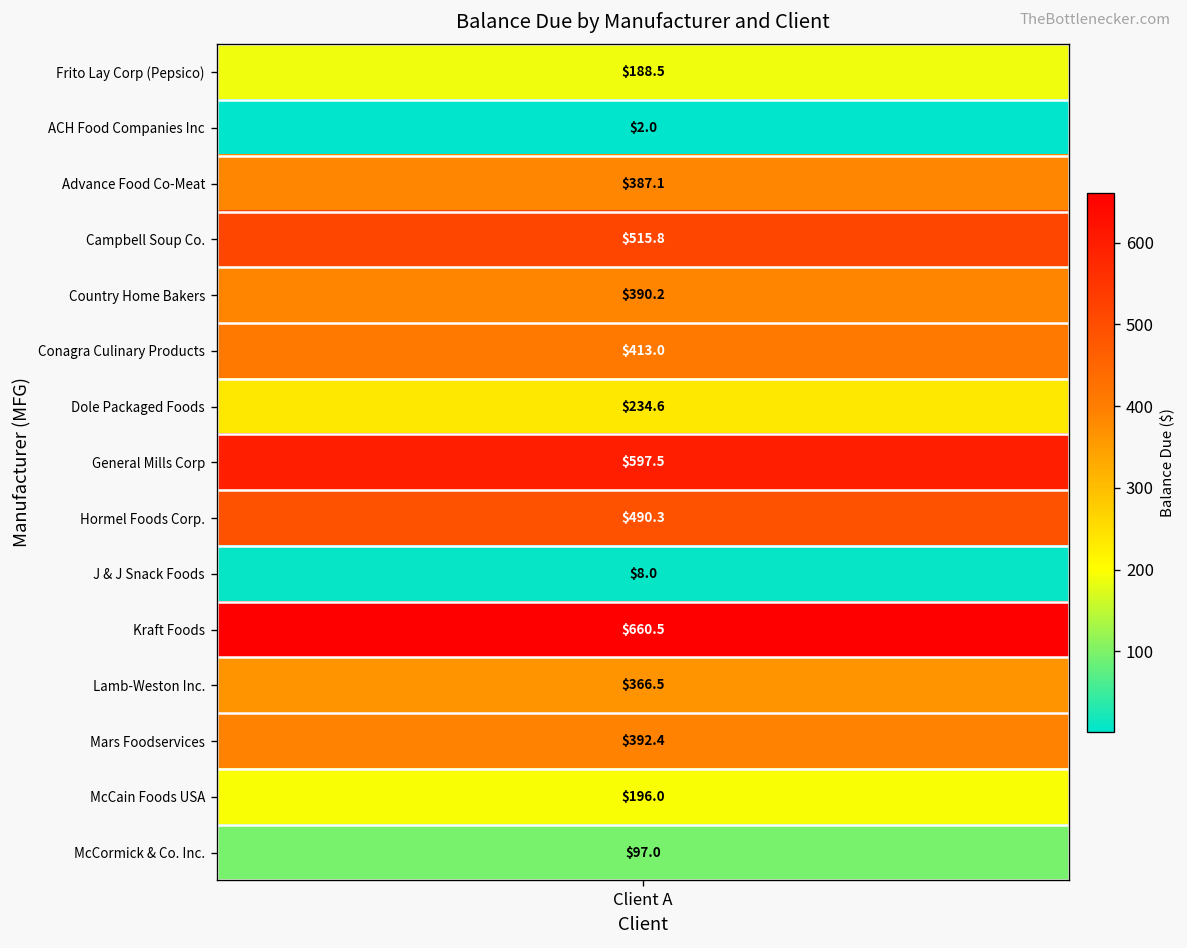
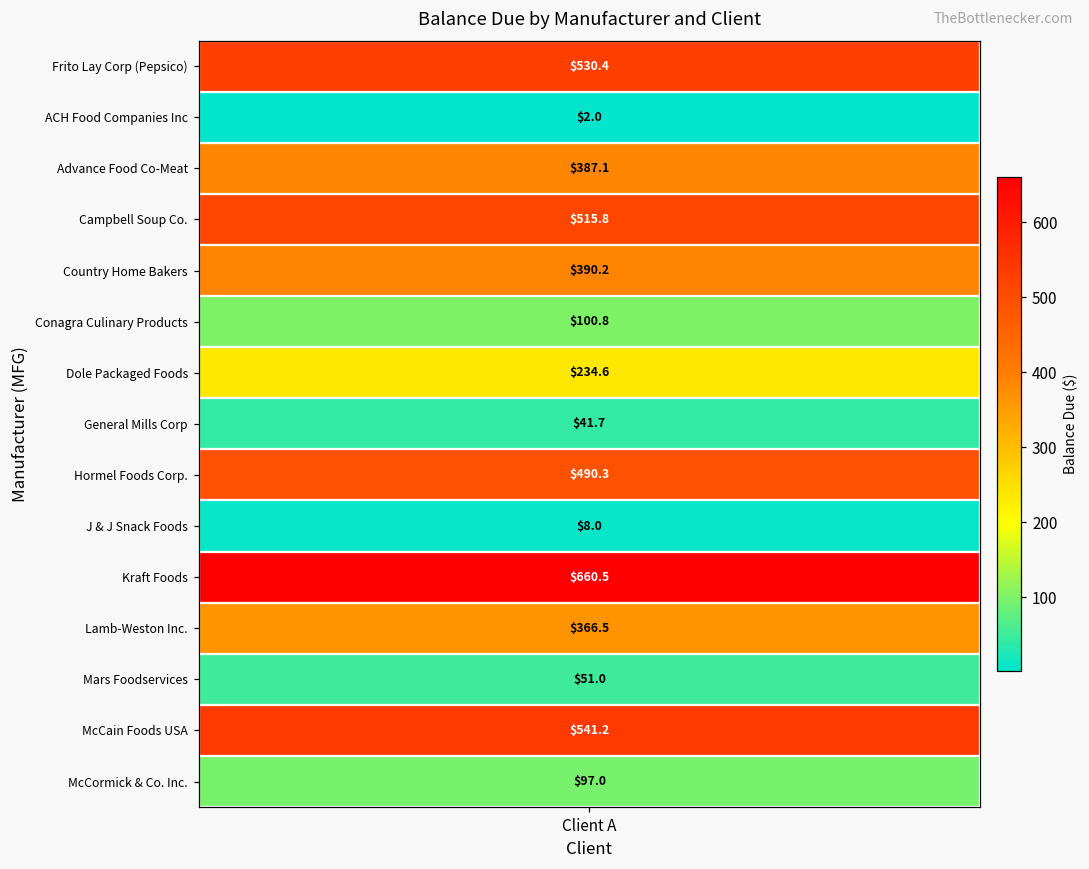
Frito Lay Corp (Pepsico), Client A: $188.5 -> $530.4
Conagra Culinary Products, Client A: $413.0 -> $100.8
General Mills Corp, Client A: $597.5 -> $41.7
Mars Foodservices, Client A: $392.4 -> $51.0
McCain Foods USA, Client A: $196.0 -> $541.2
